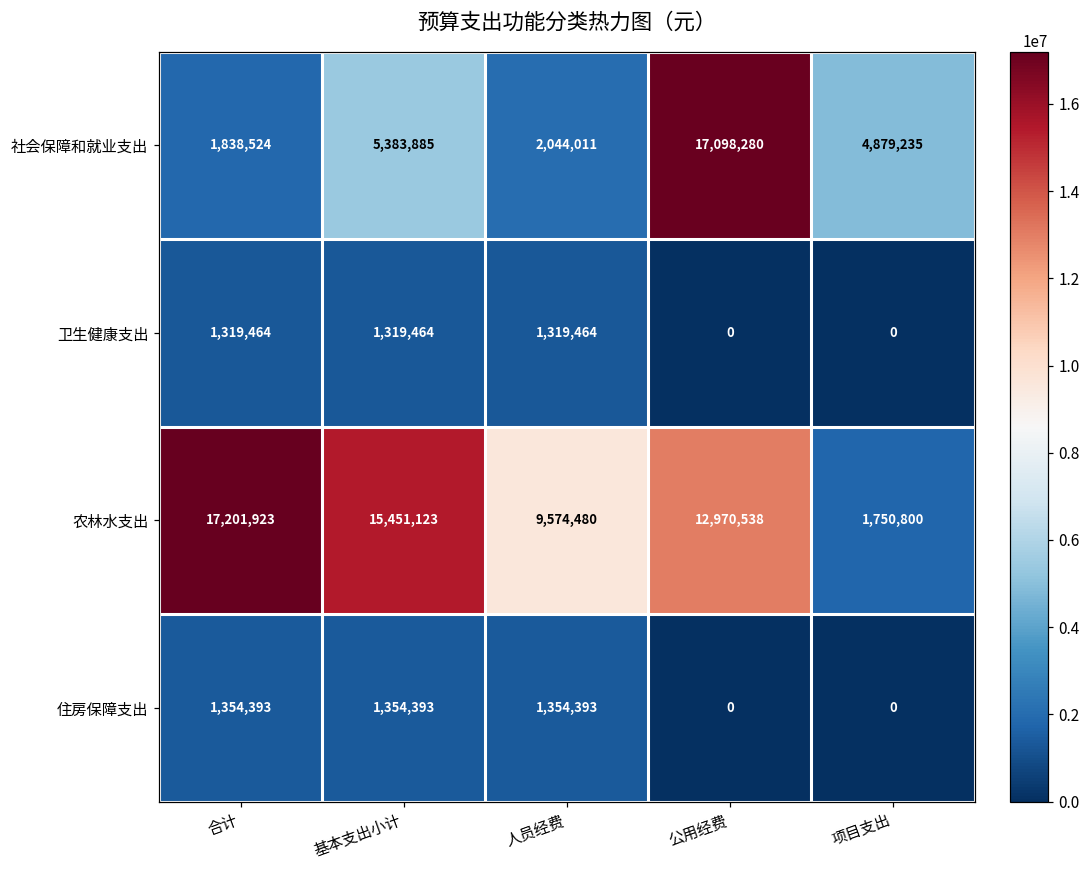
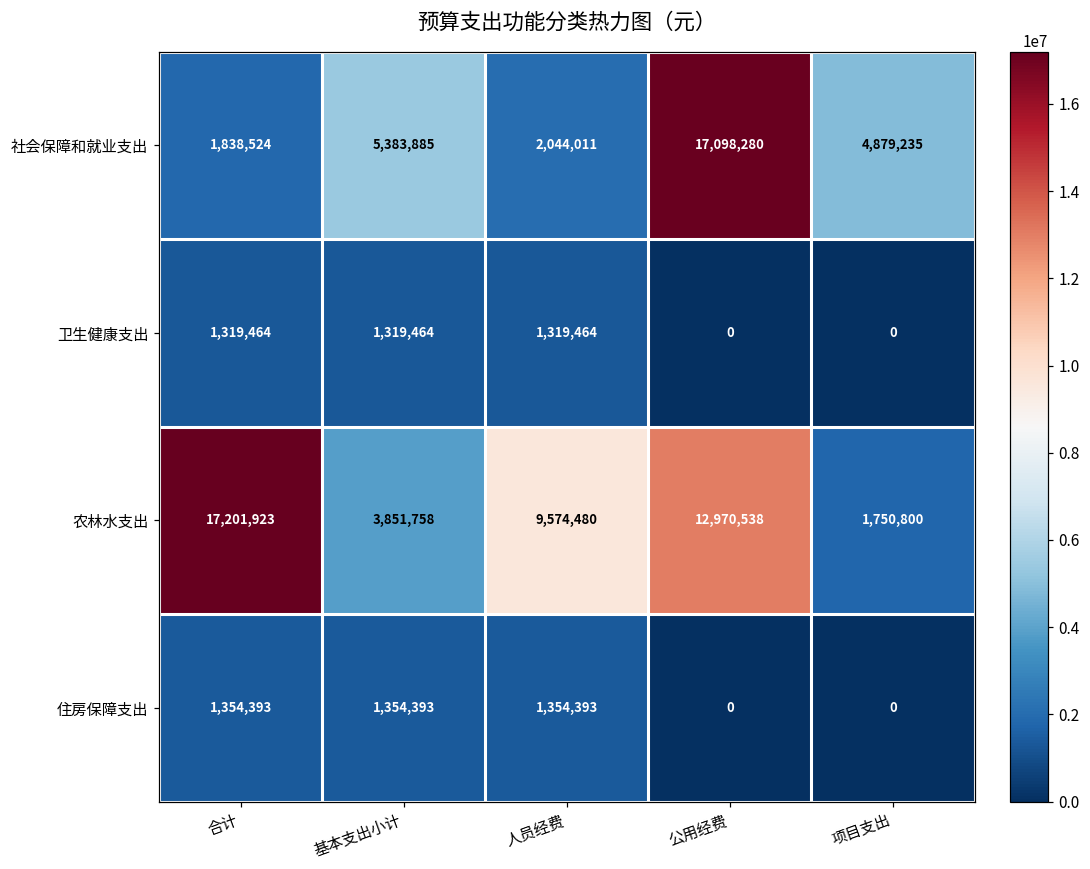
农林水支出, 基本支出小计: 15,451,123 -> 3,851,758
